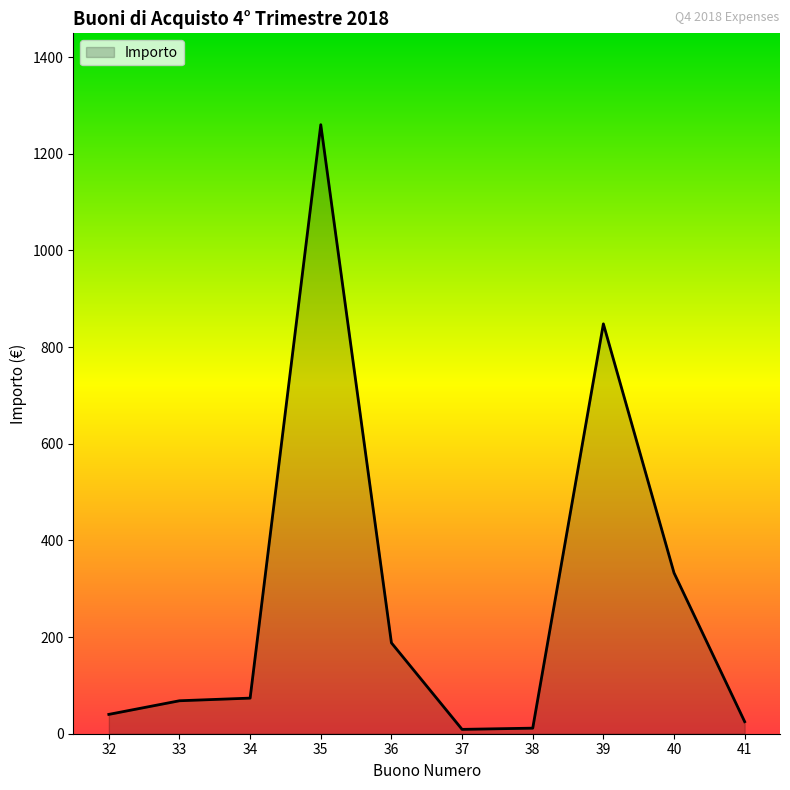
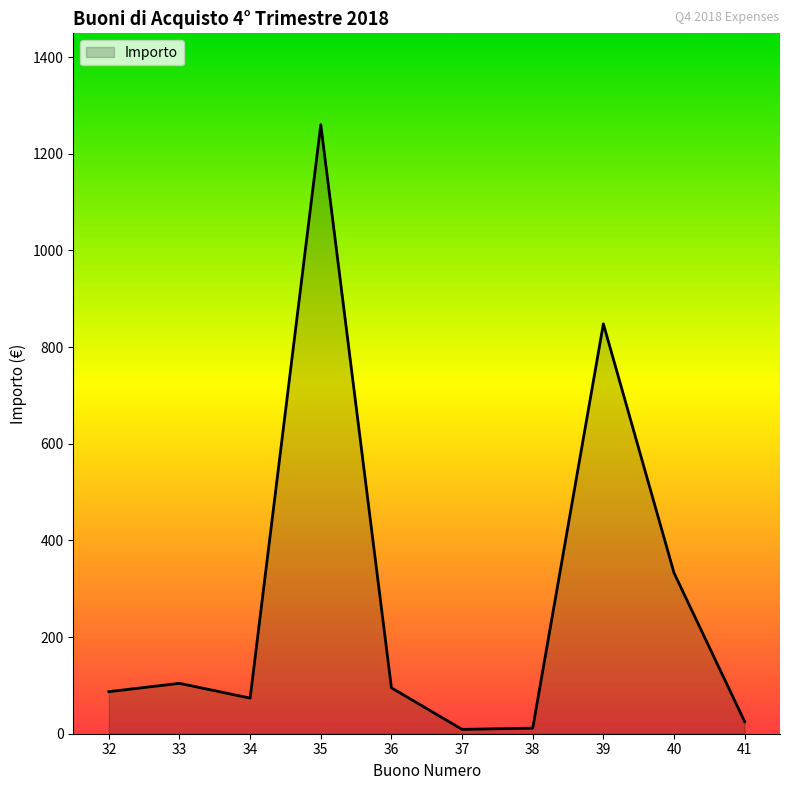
32: 40 -> 90
33: 70 -> 100
36: 190 -> 100
